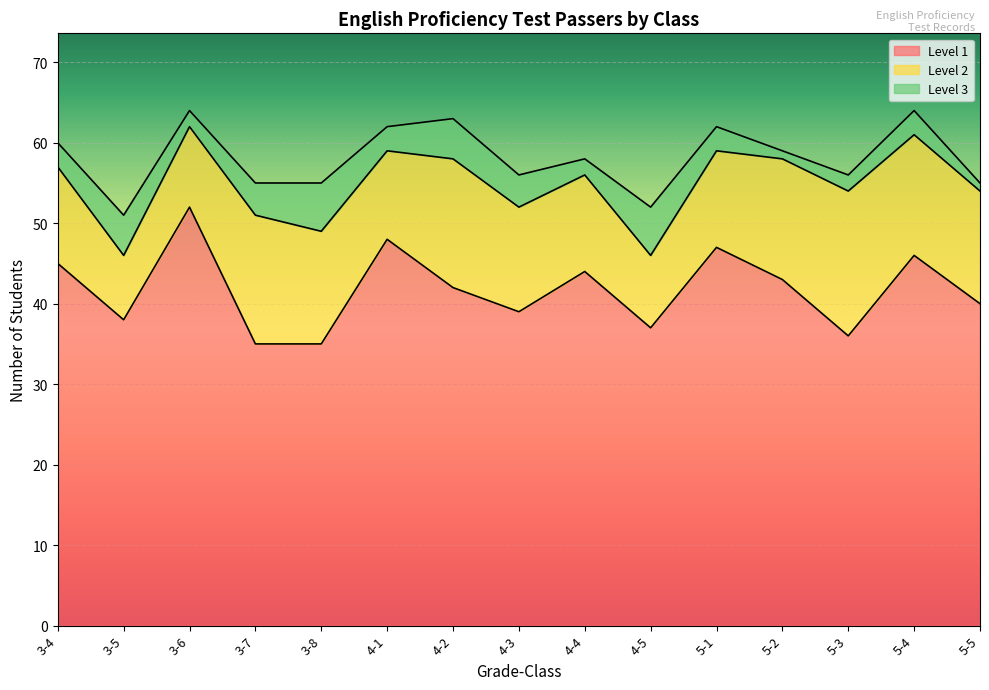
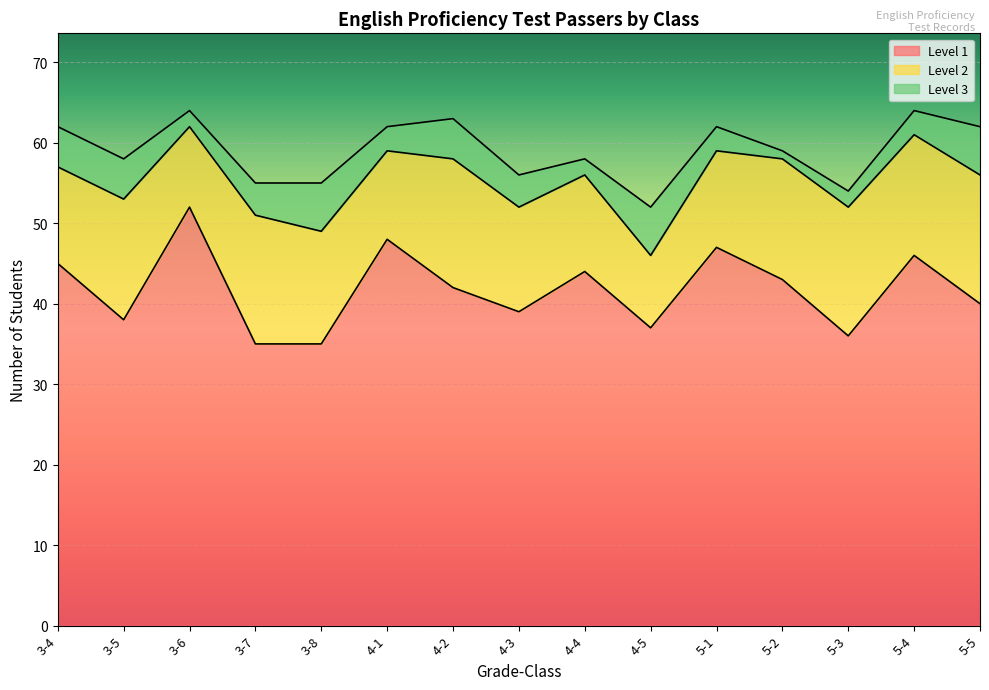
Level 3, 3-4: 3 -> 5
Level 2, 3-5: 8 -> 15
Level 2, 5-3: 18 -> 16
Level 2, 5-5: 14 -> 16
Level 3, 5-5: 1 -> 6
